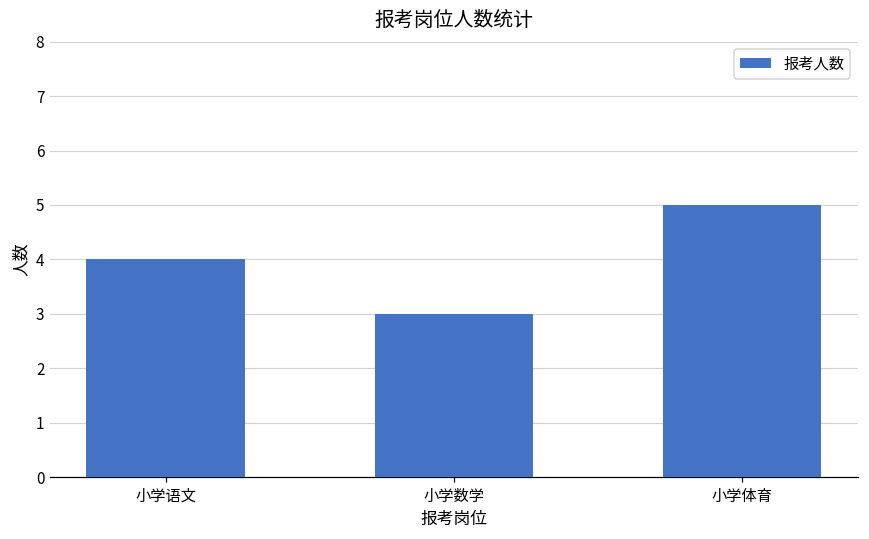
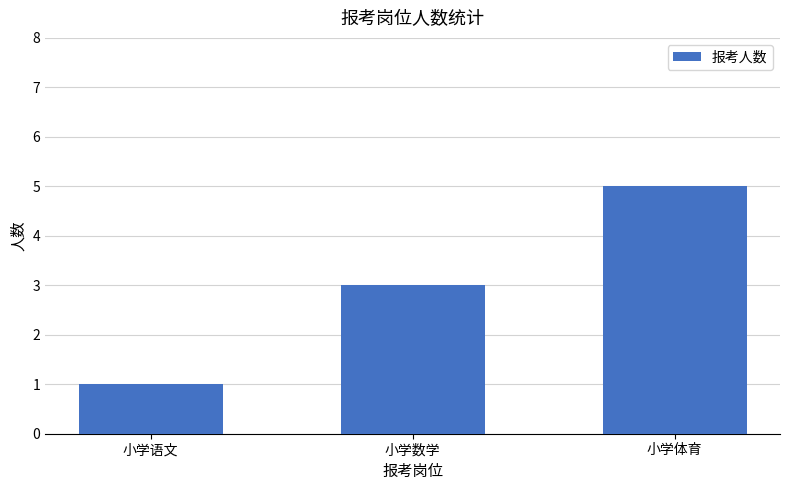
小学语文: 4 -> 1
